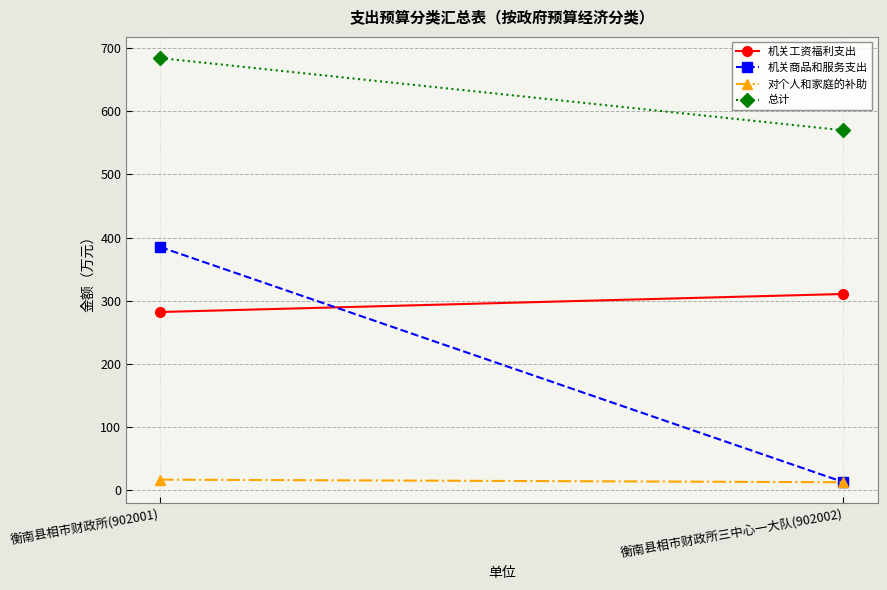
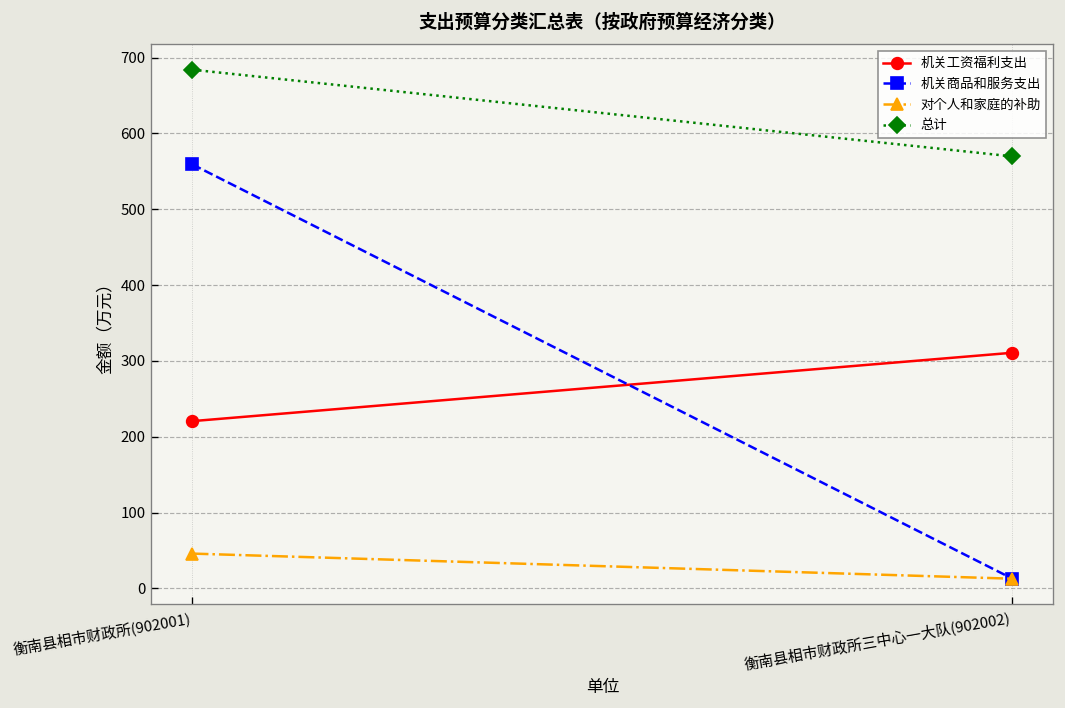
机关工资福利支出, 衡南县相市财政所(902001): 280 -> 220
机关商品和服务支出, 衡南县相市财政所(902001): 380 -> 560
对个人和家庭的补助, 衡南县相市财政所(902001): 20 -> 50
